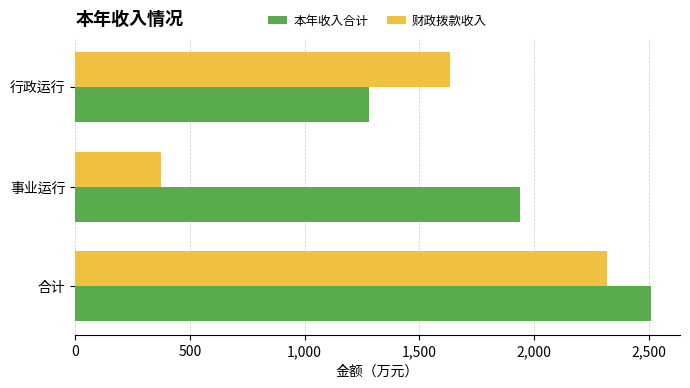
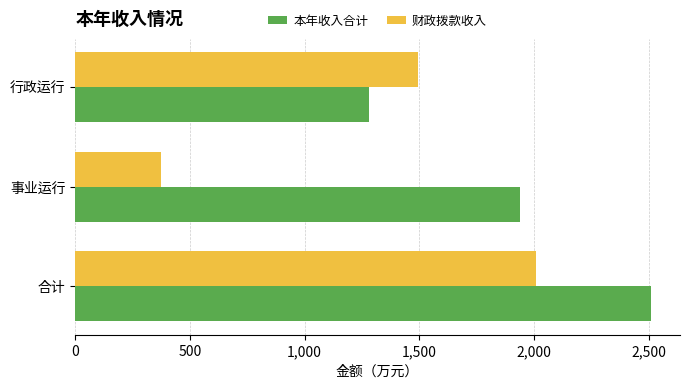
财政拨款收入, 行政运行: 1,630 -> 1,490
财政拨款收入, 合计: 2,320 -> 2,010
